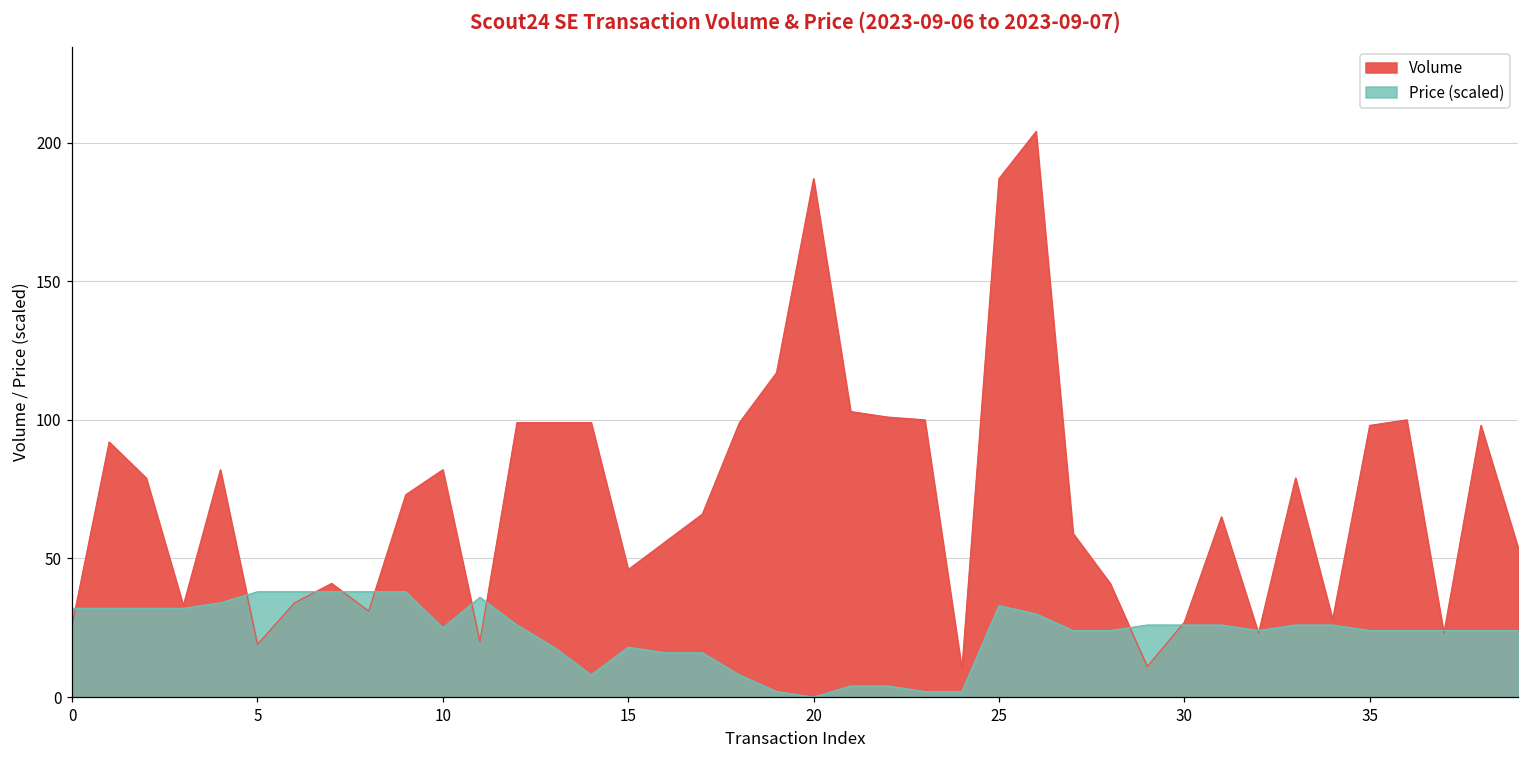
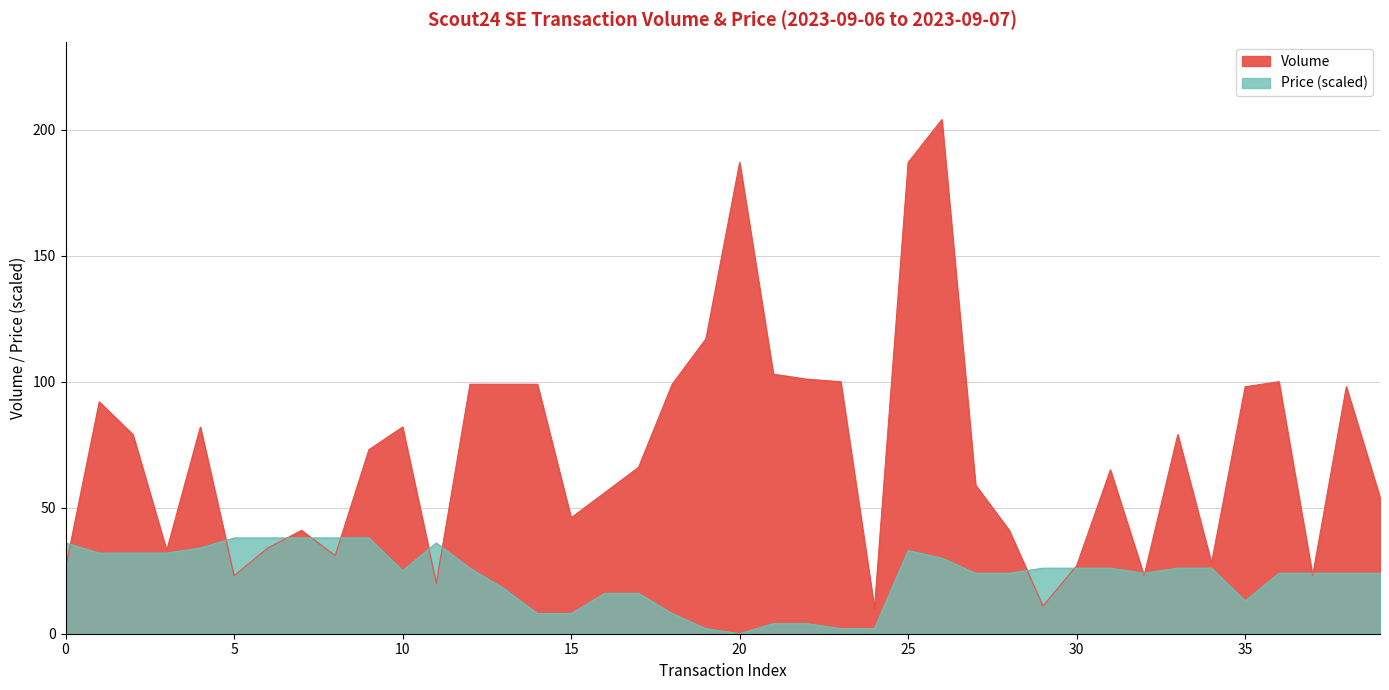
Price (scaled), 0: 32 -> 36
Volume, 5: 19 -> 23
Price (scaled), 15: 18 -> 8
Price (scaled), 35: 24 -> 13
